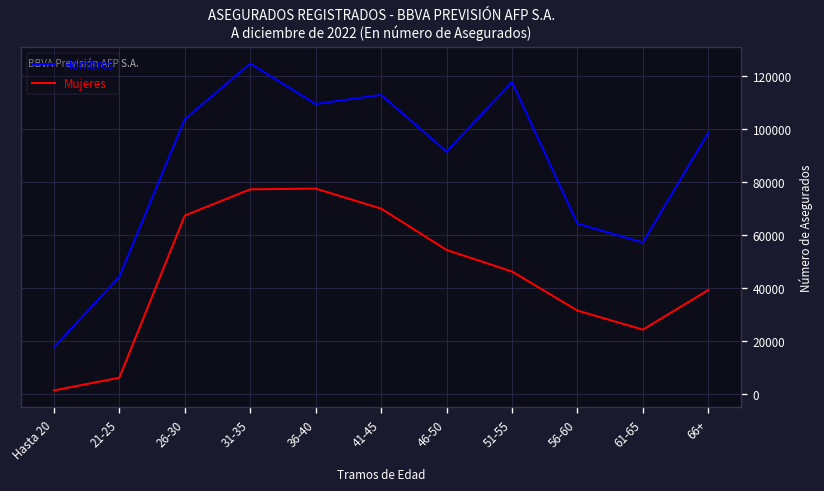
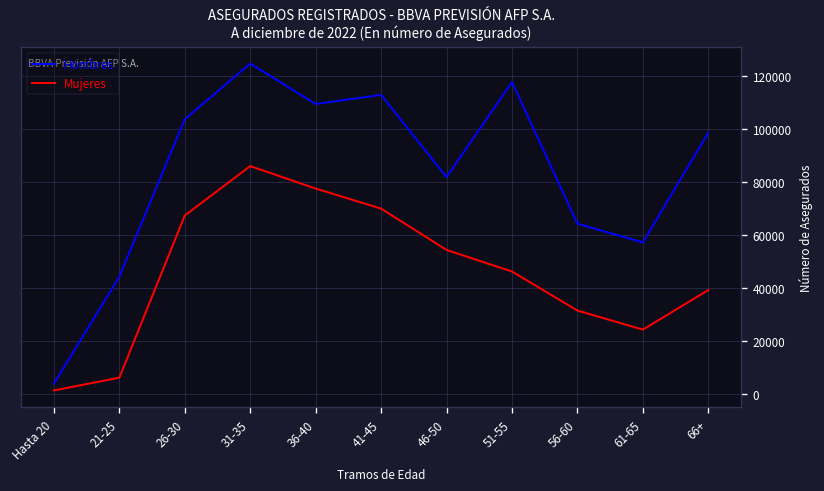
Hombres, Hasta 20: 17000 -> 4000
Mujeres, 31-35: 77000 -> 86000
Hombres, 46-50: 91000 -> 82000
